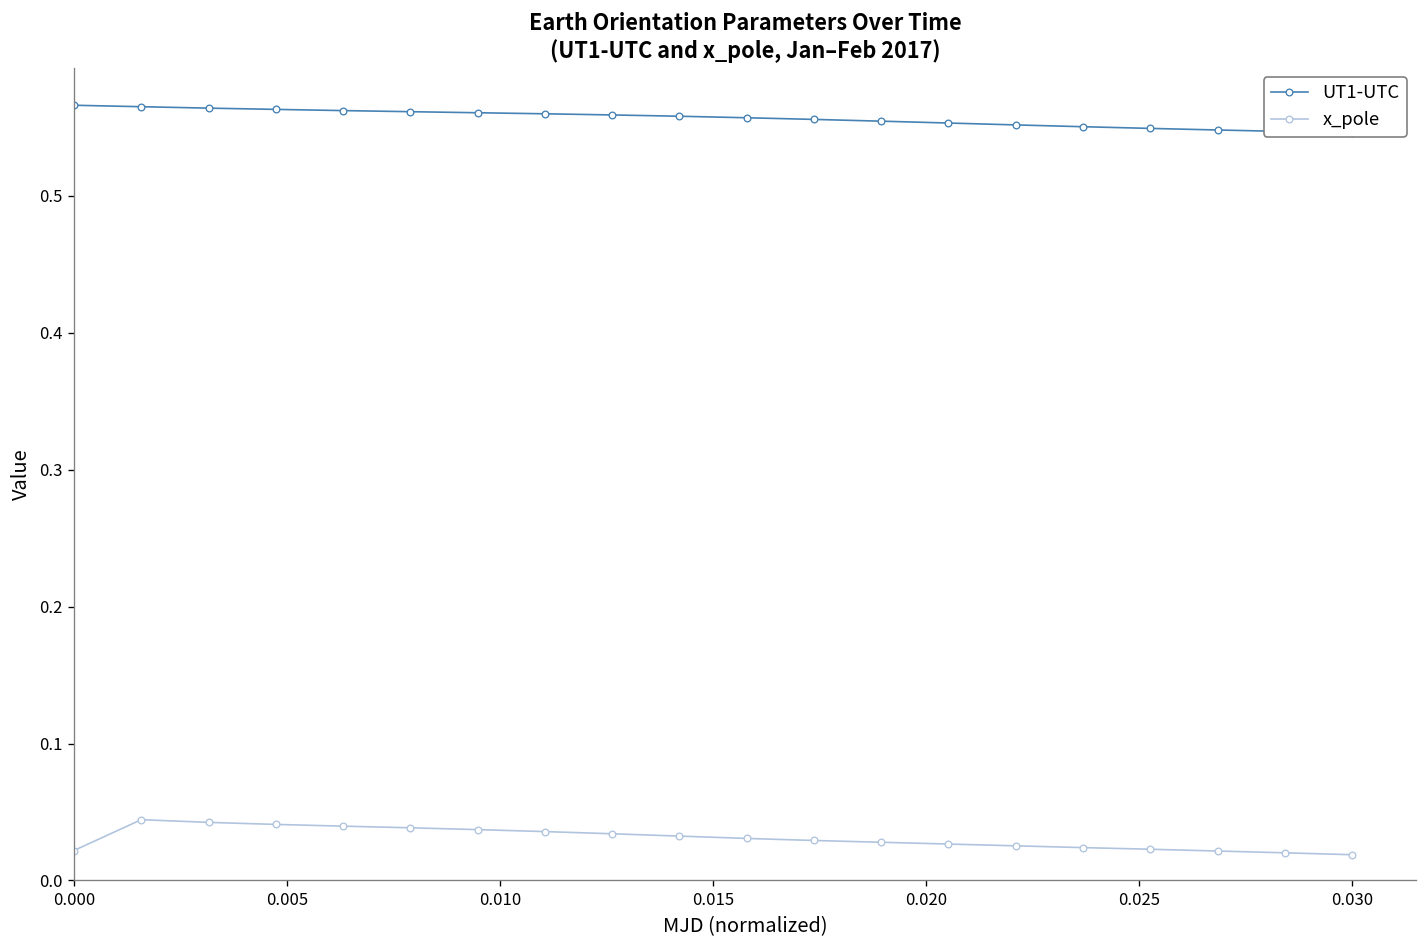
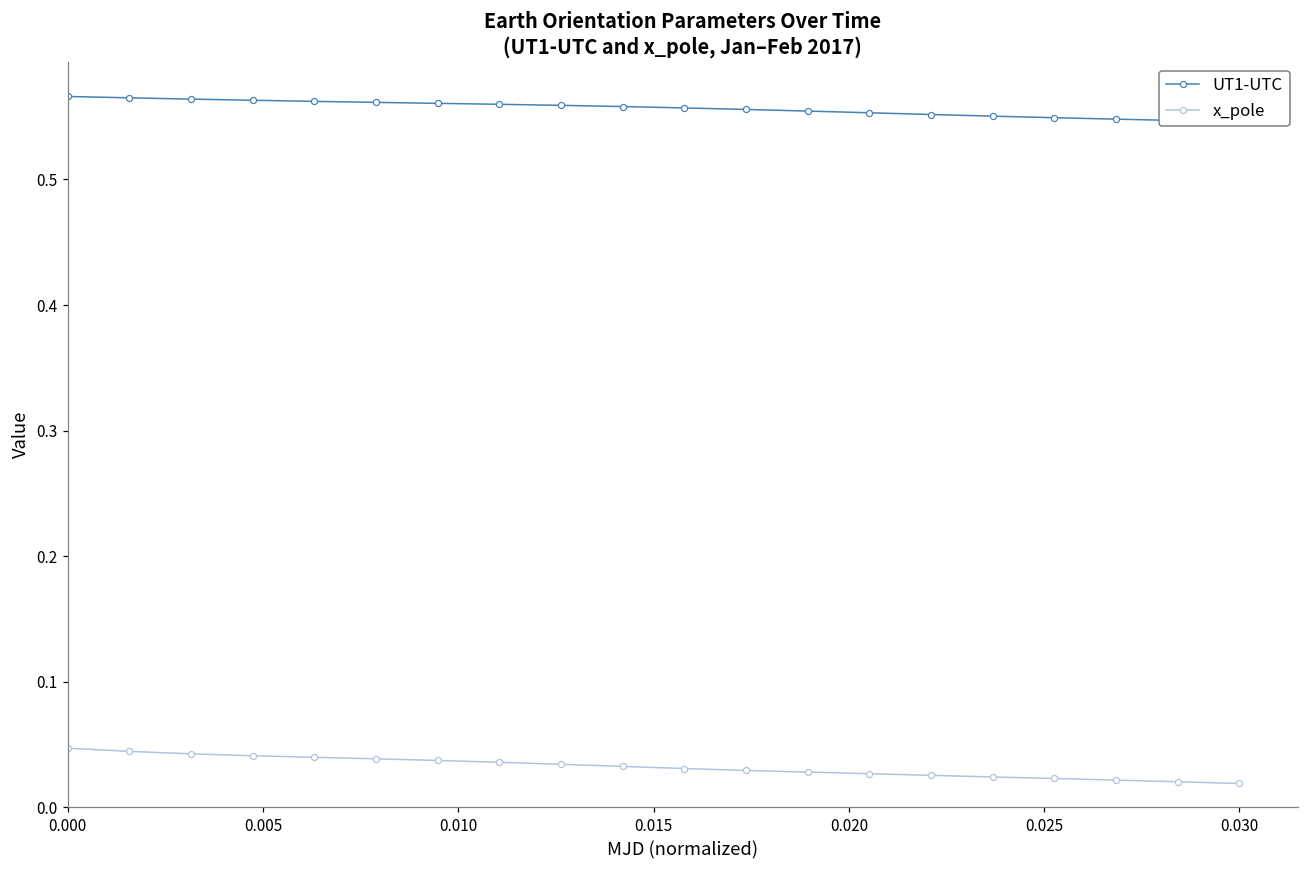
x_pole, 0.000: 0.022 -> 0.047
